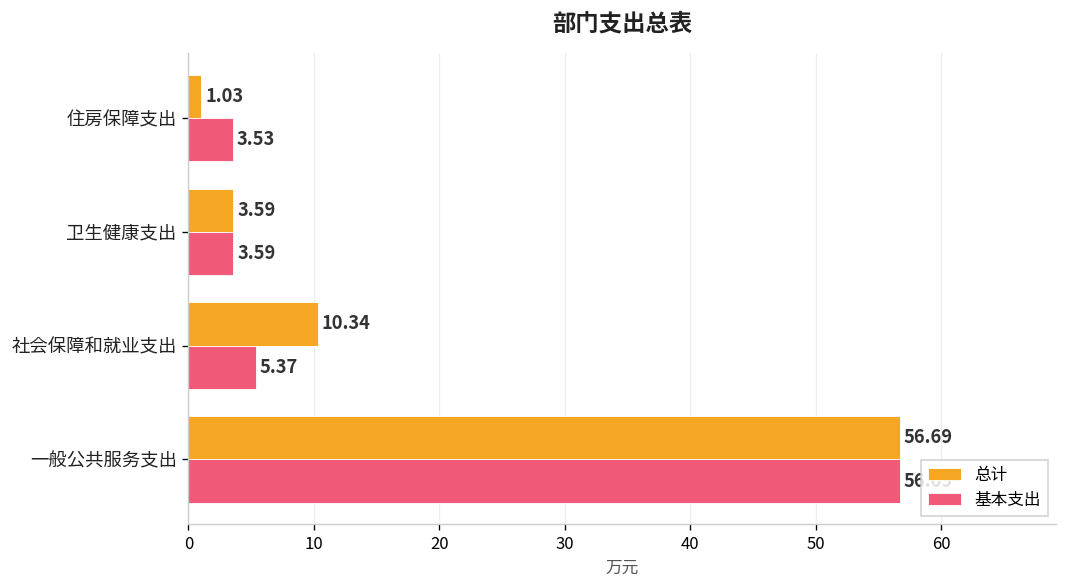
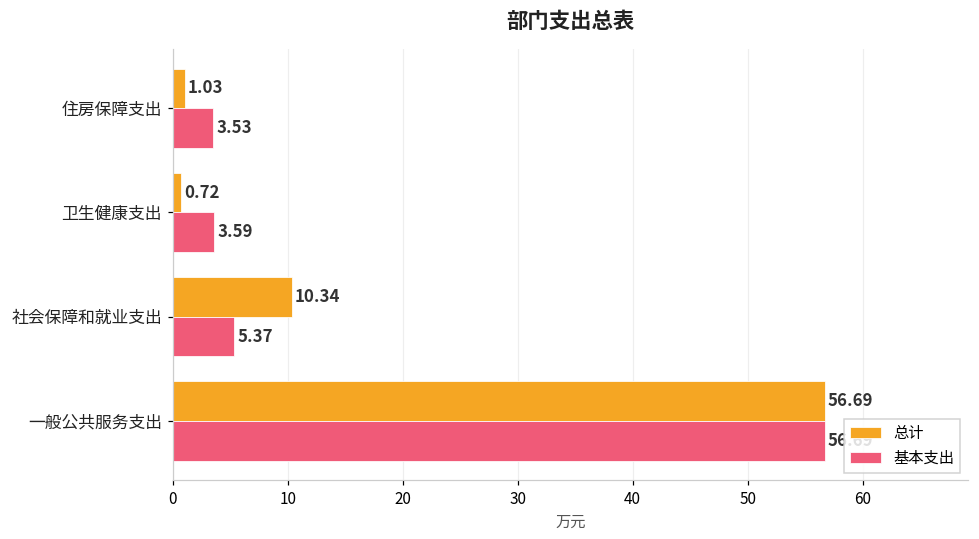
总计, 卫生健康支出: 3.59 -> 0.72
